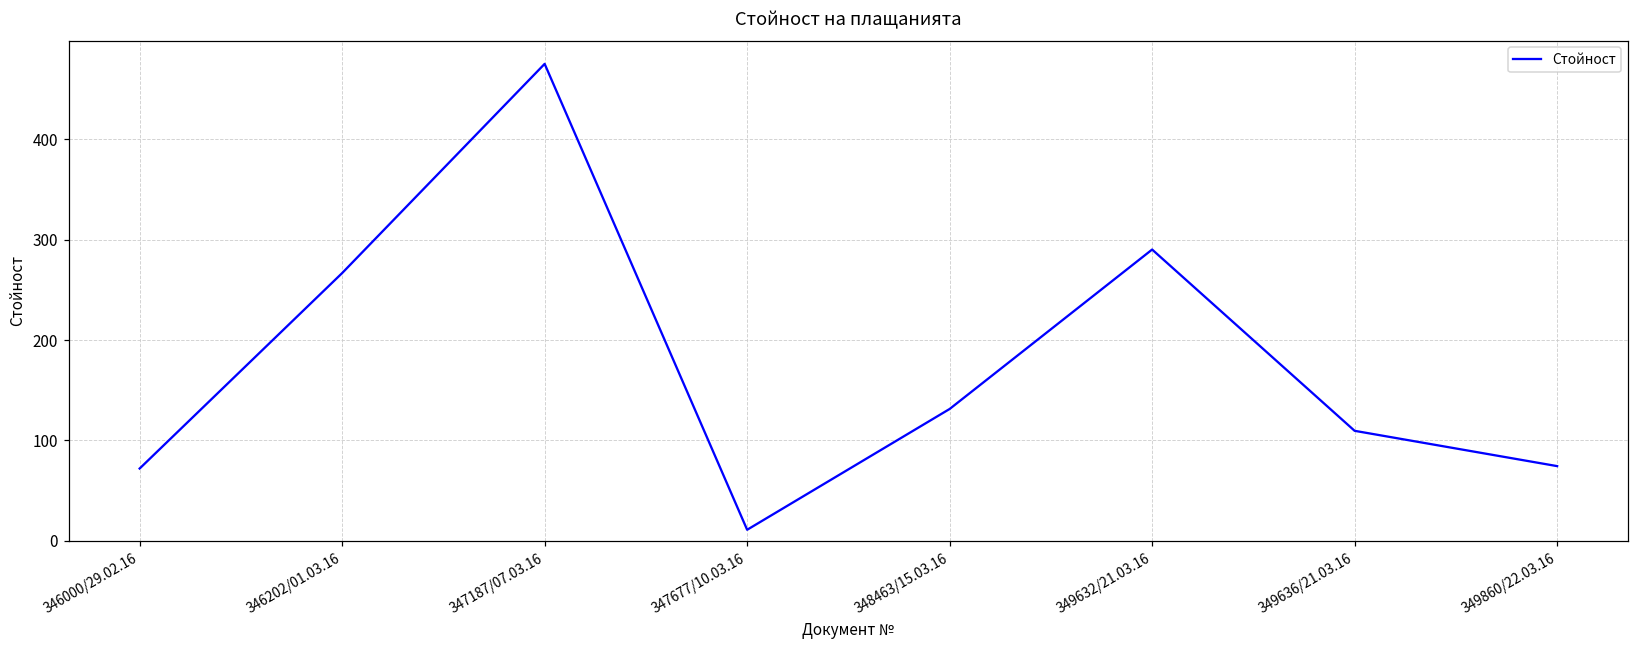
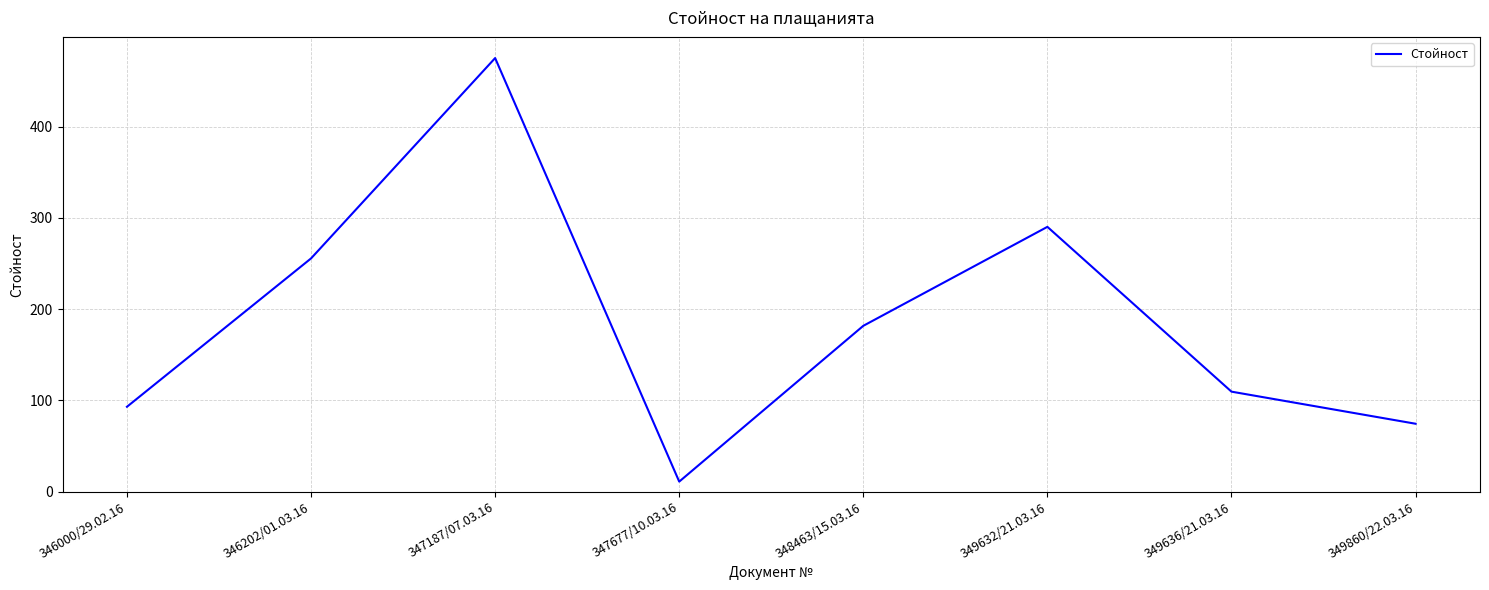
346000/29.02.16: 70 -> 90
346202/01.03.16: 270 -> 260
348463/15.03.16: 130 -> 180
